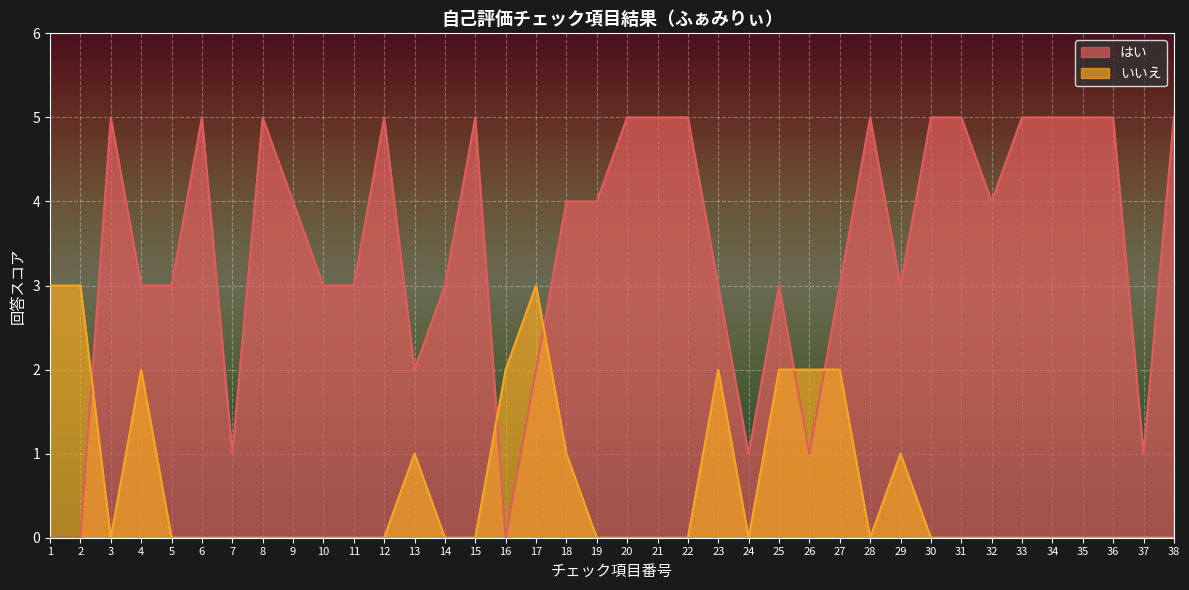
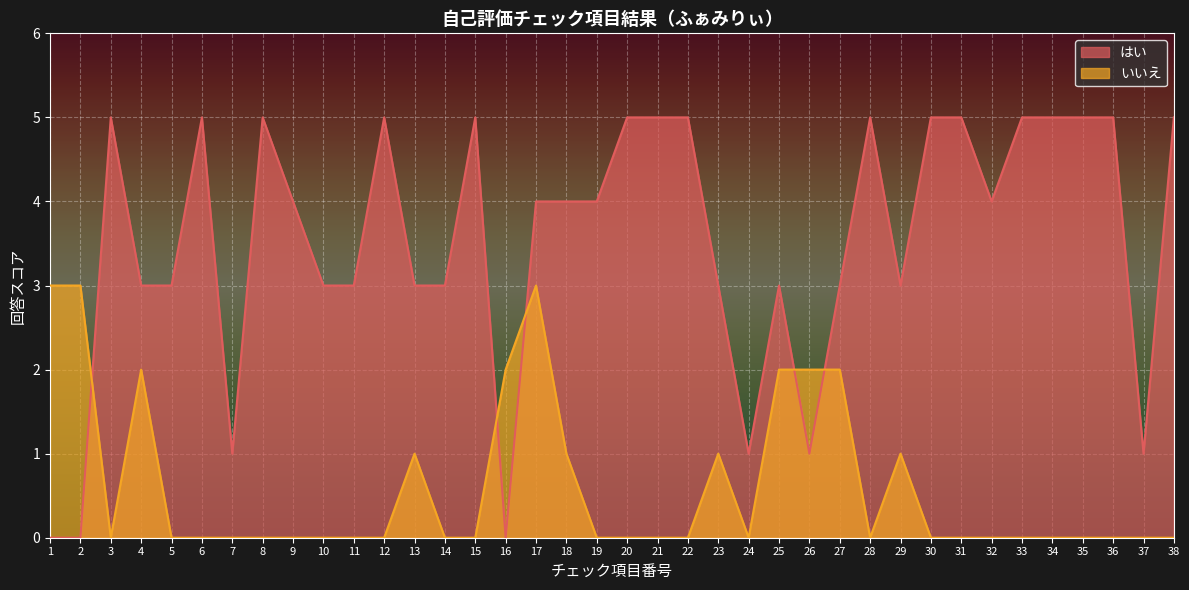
はい, 13: 2 -> 3
はい, 17: 2 -> 4
いいえ, 23: 2 -> 1
